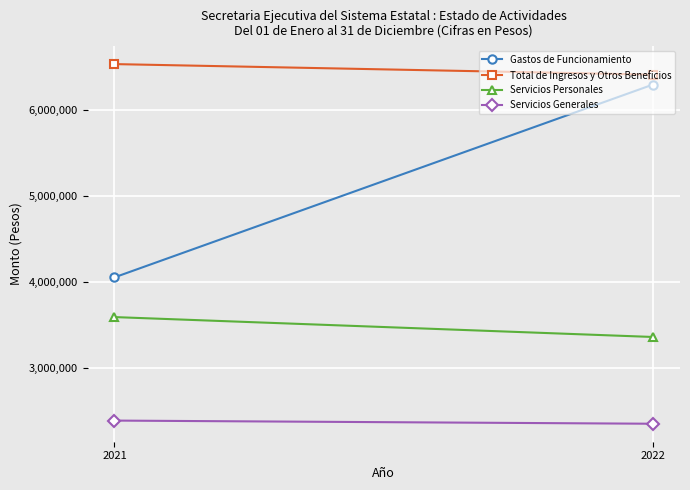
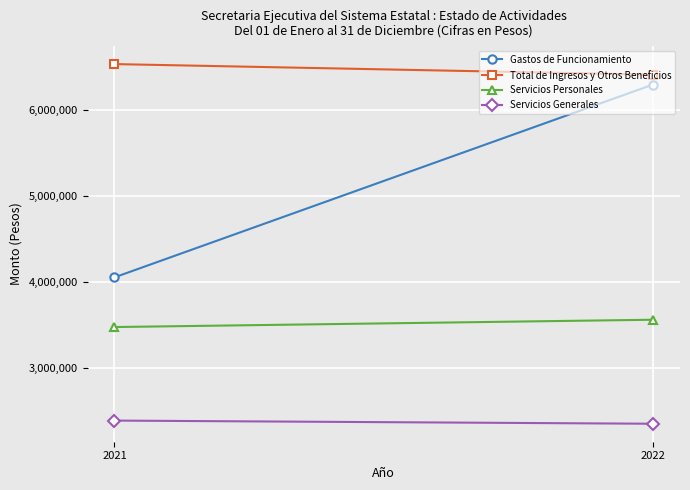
Servicios Personales, 2021: 3,600,000 -> 3,500,000
Servicios Personales, 2022: 3,400,000 -> 3,600,000
